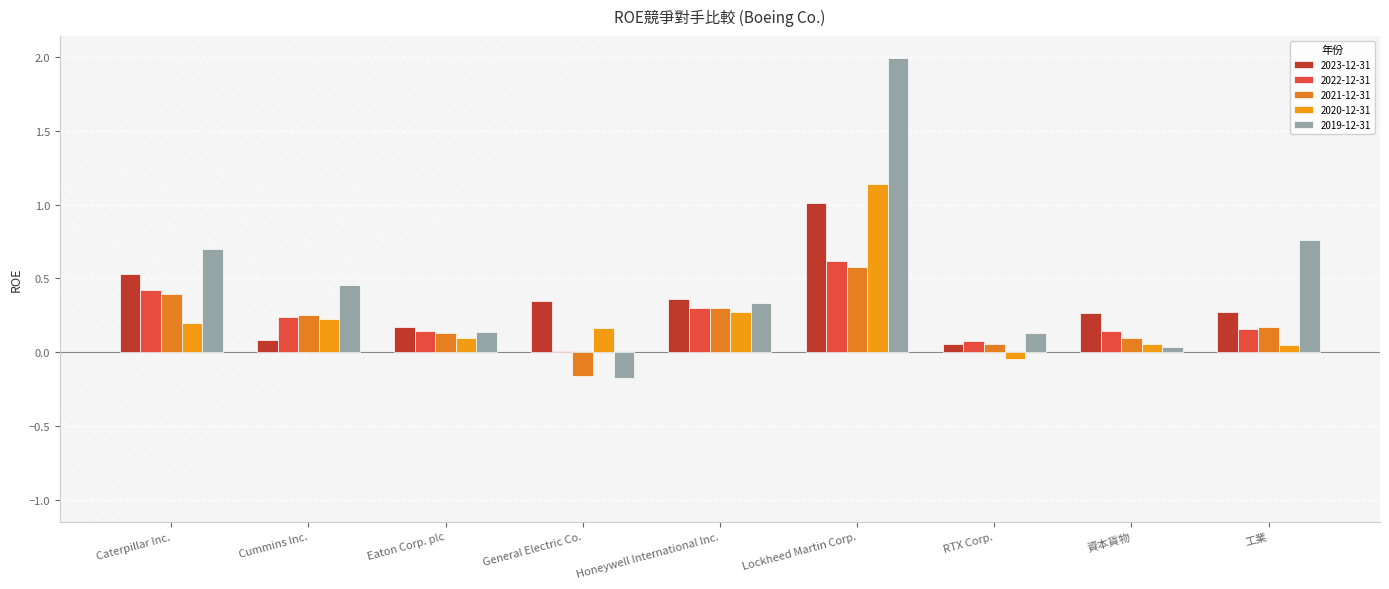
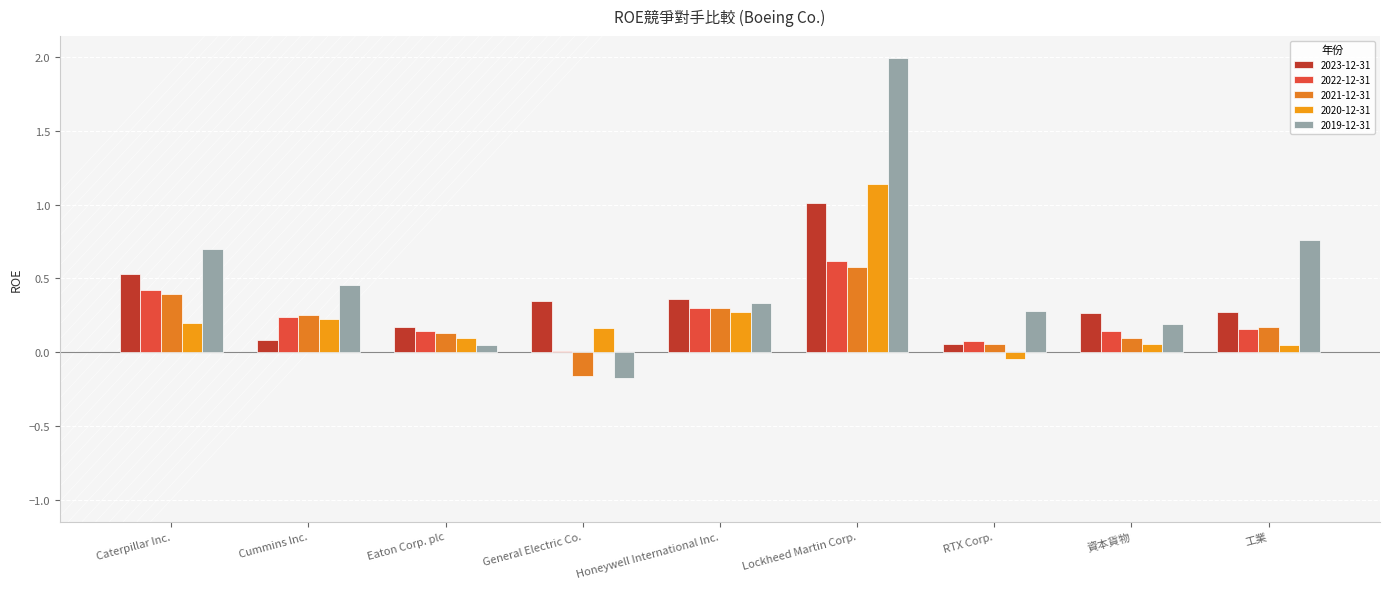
2019-12-31, Eaton Corp. plc: 0.14 -> 0.05
2019-12-31, RTX Corp.: 0.13 -> 0.28
2019-12-31, 資本貨物: 0.03 -> 0.19
